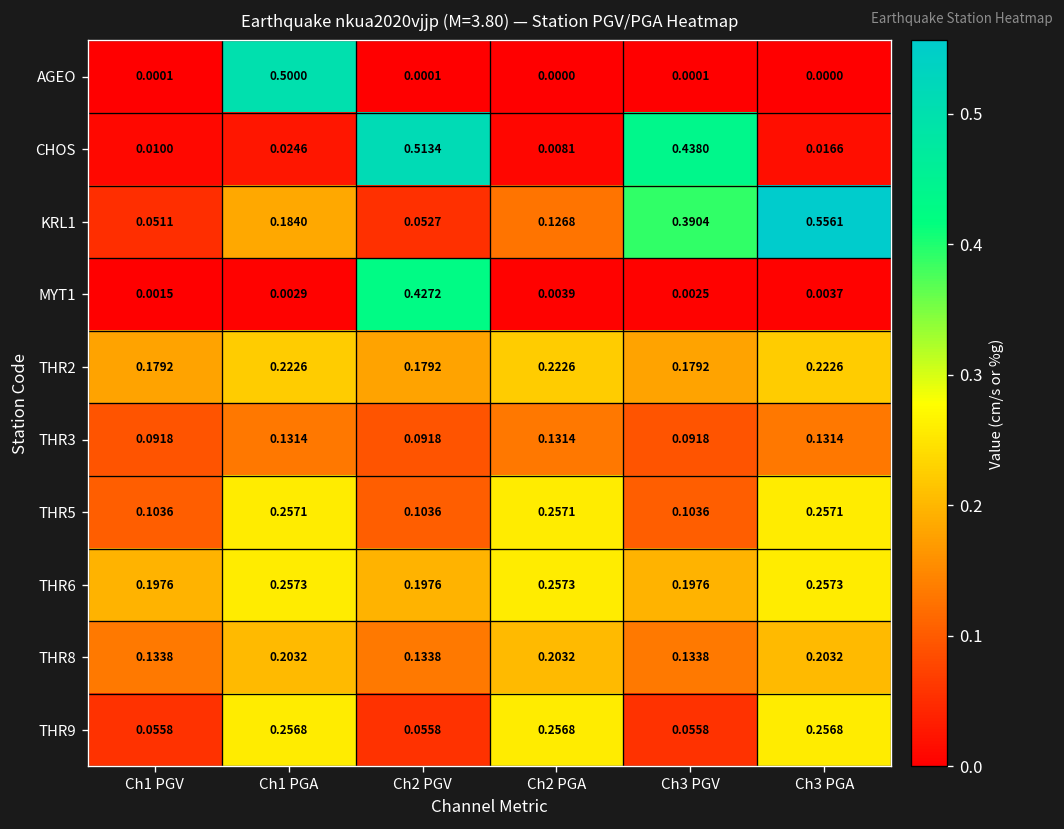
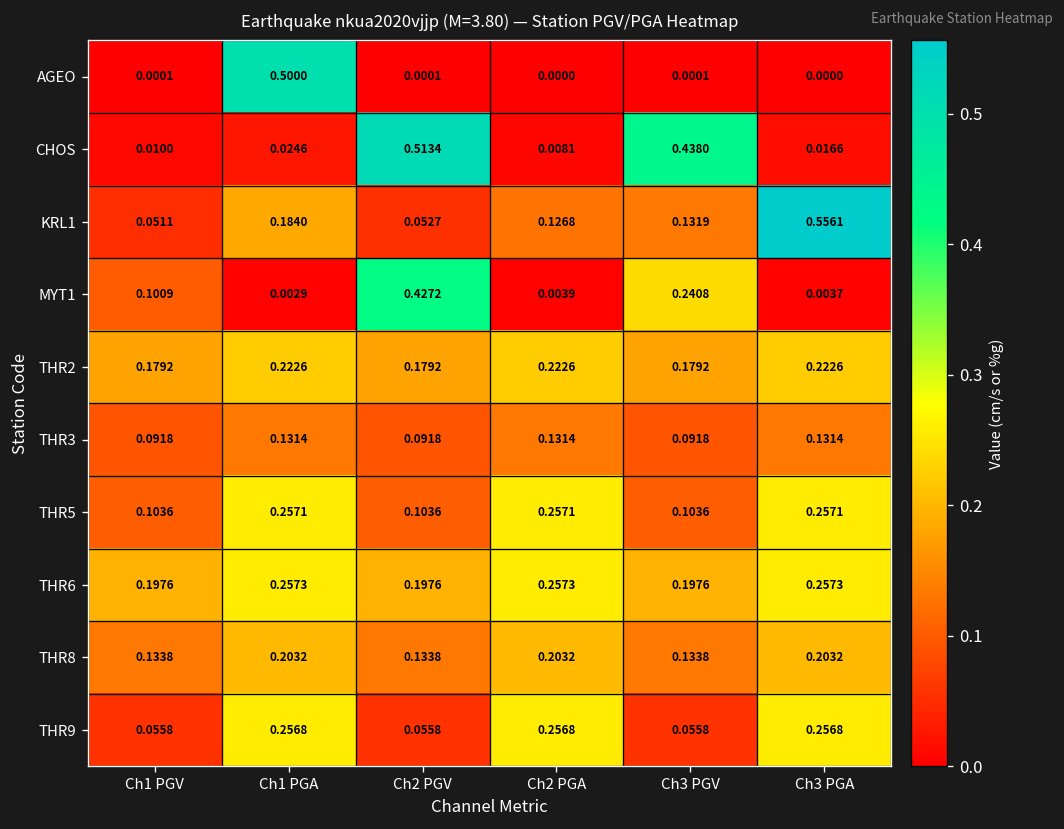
KRL1, Ch3 PGV: 0.3904 -> 0.1319
MYT1, Ch1 PGV: 0.0015 -> 0.1009
MYT1, Ch3 PGV: 0.0025 -> 0.2408
